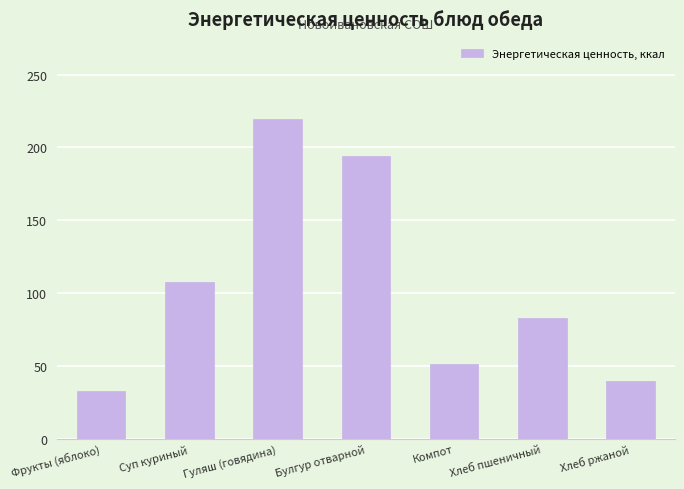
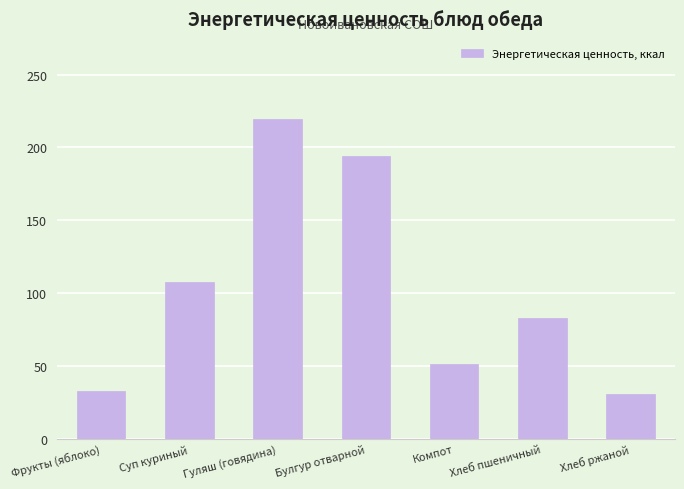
Хлеб ржаной: 40 -> 31
